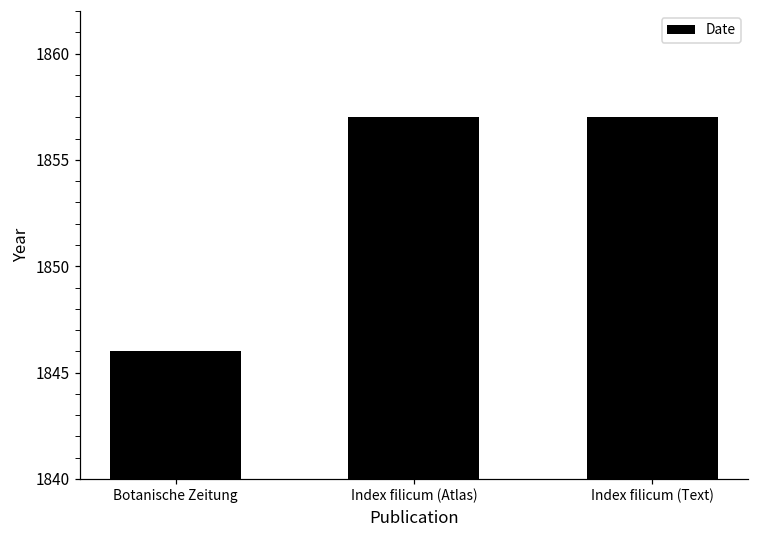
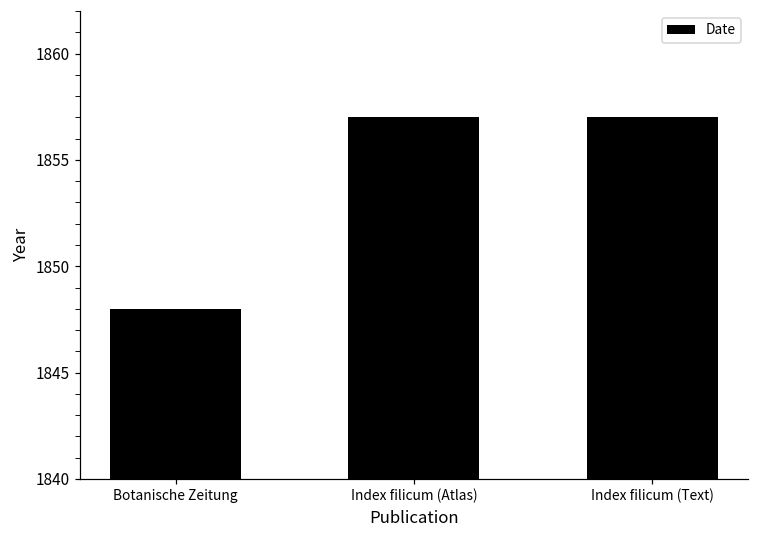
Botanische Zeitung: 1846 -> 1848
